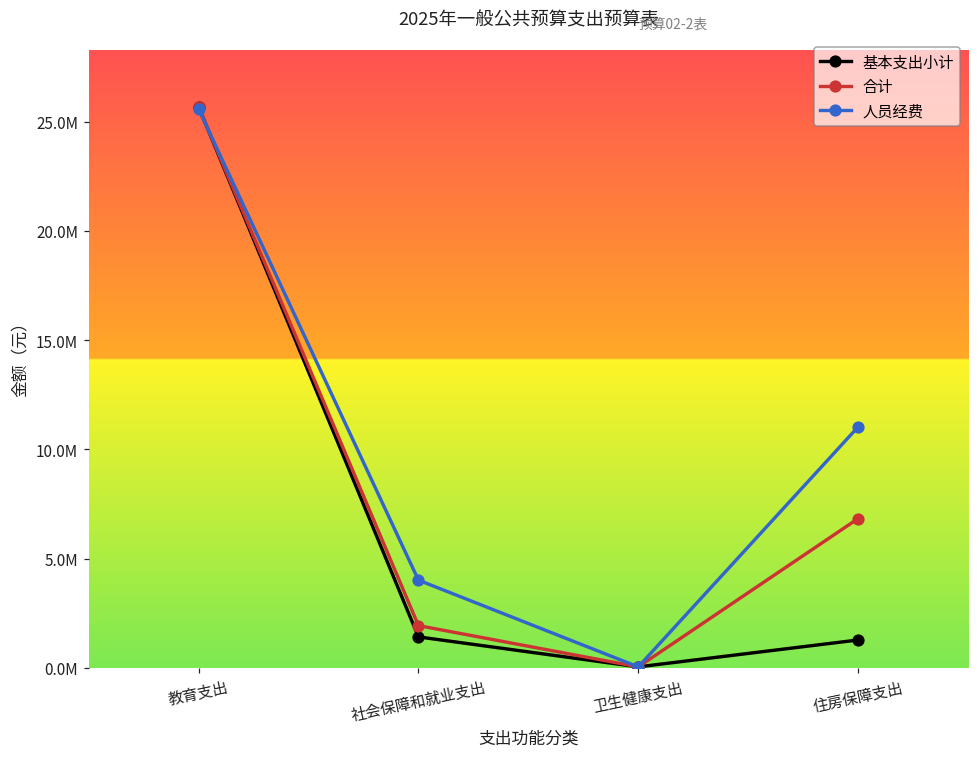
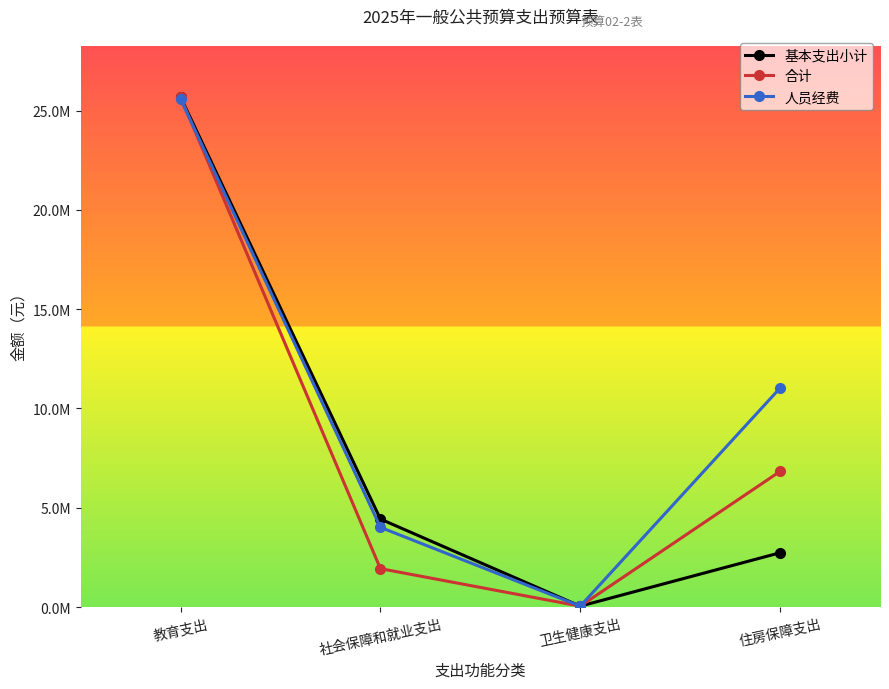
基本支出小计, 社会保障和就业支出: 1400000 -> 4400000
基本支出小计, 住房保障支出: 1300000 -> 2700000
